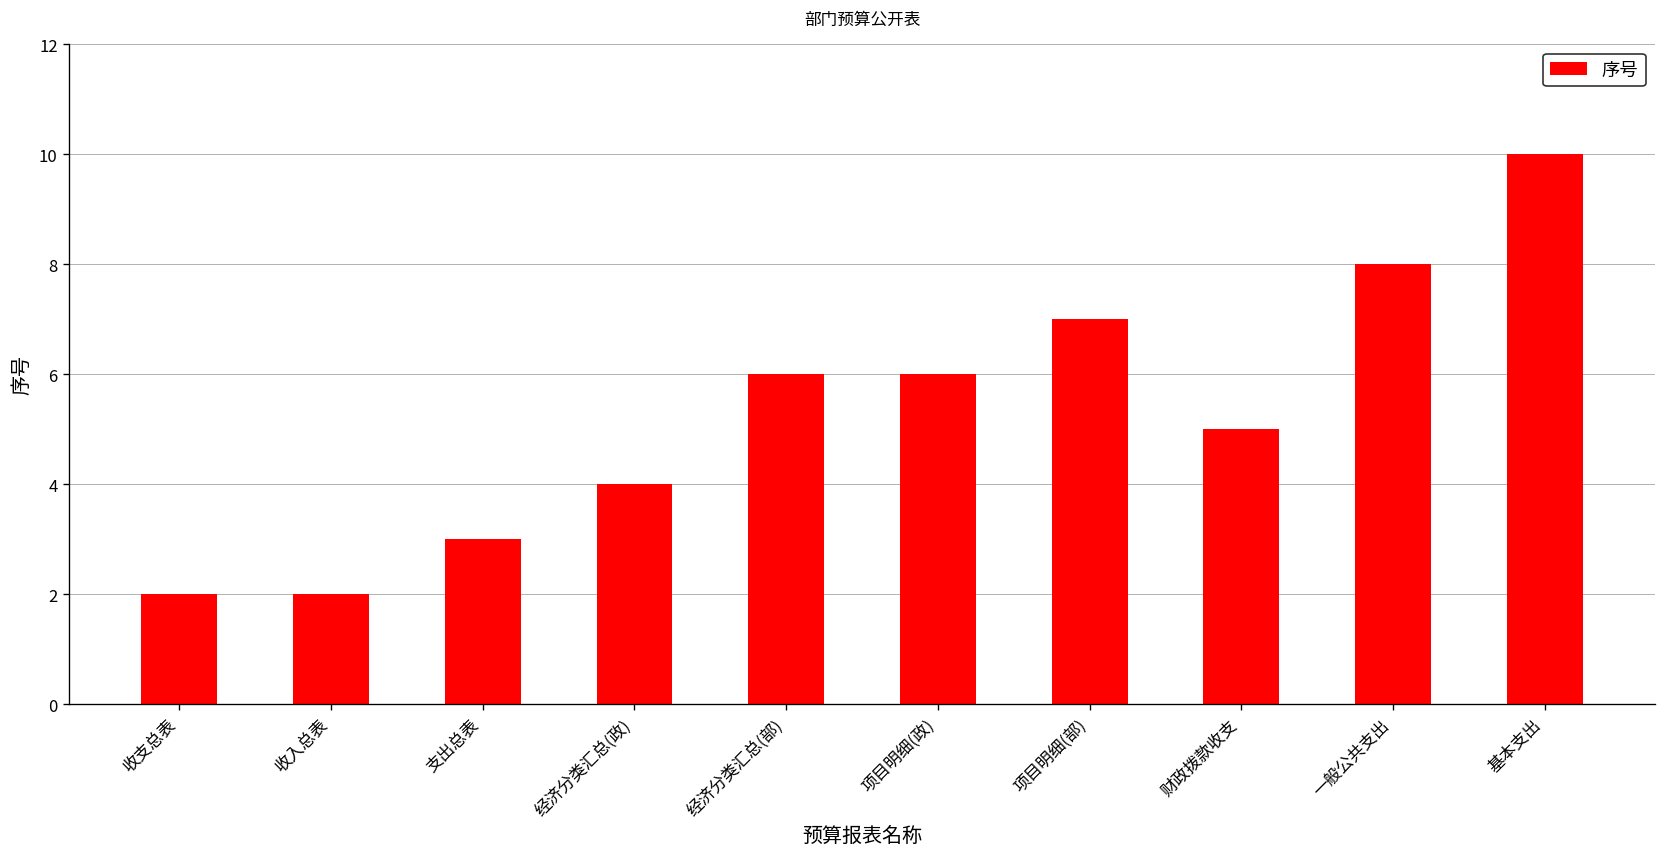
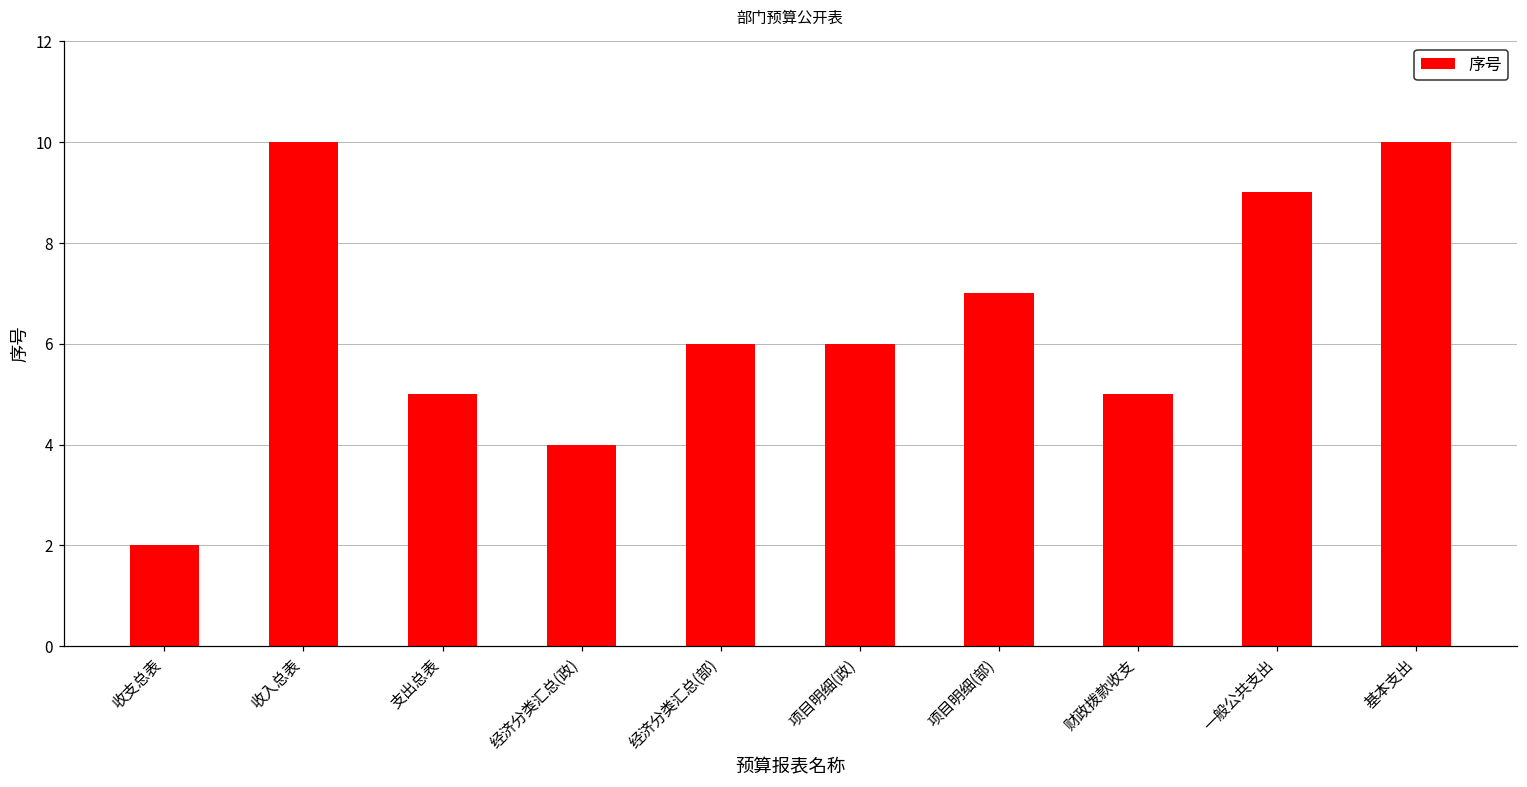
收入总表: 2 -> 10
支出总表: 3 -> 5
一般公共支出: 8 -> 9
